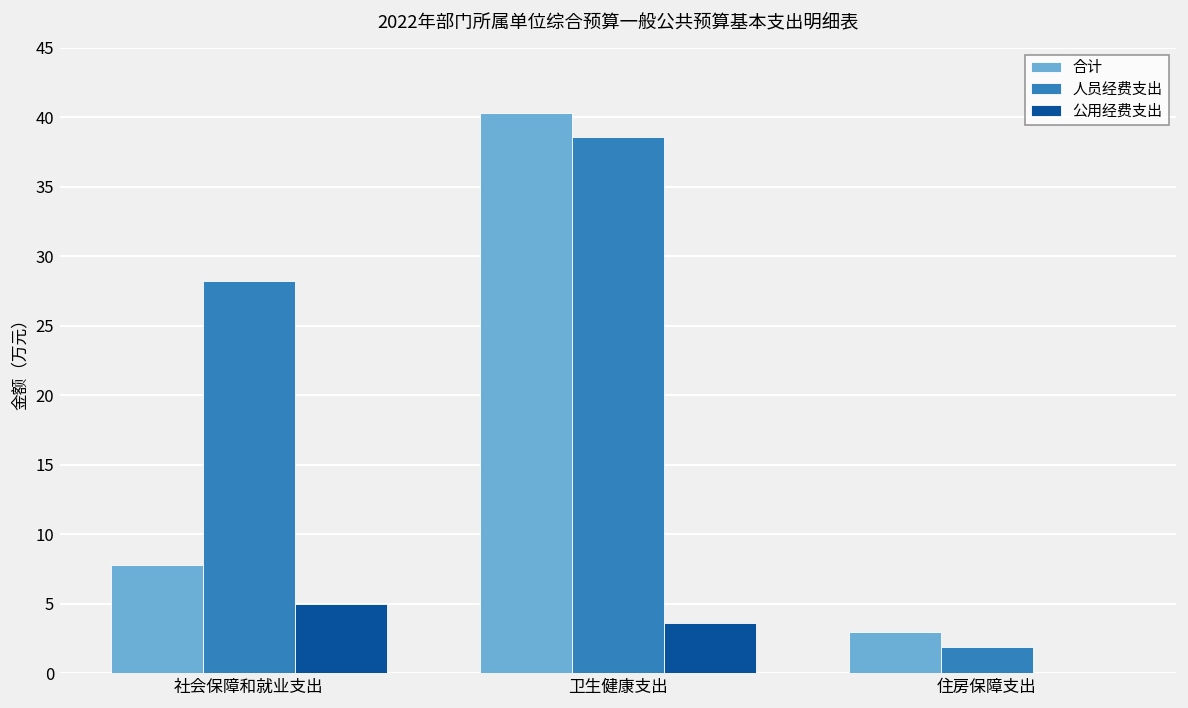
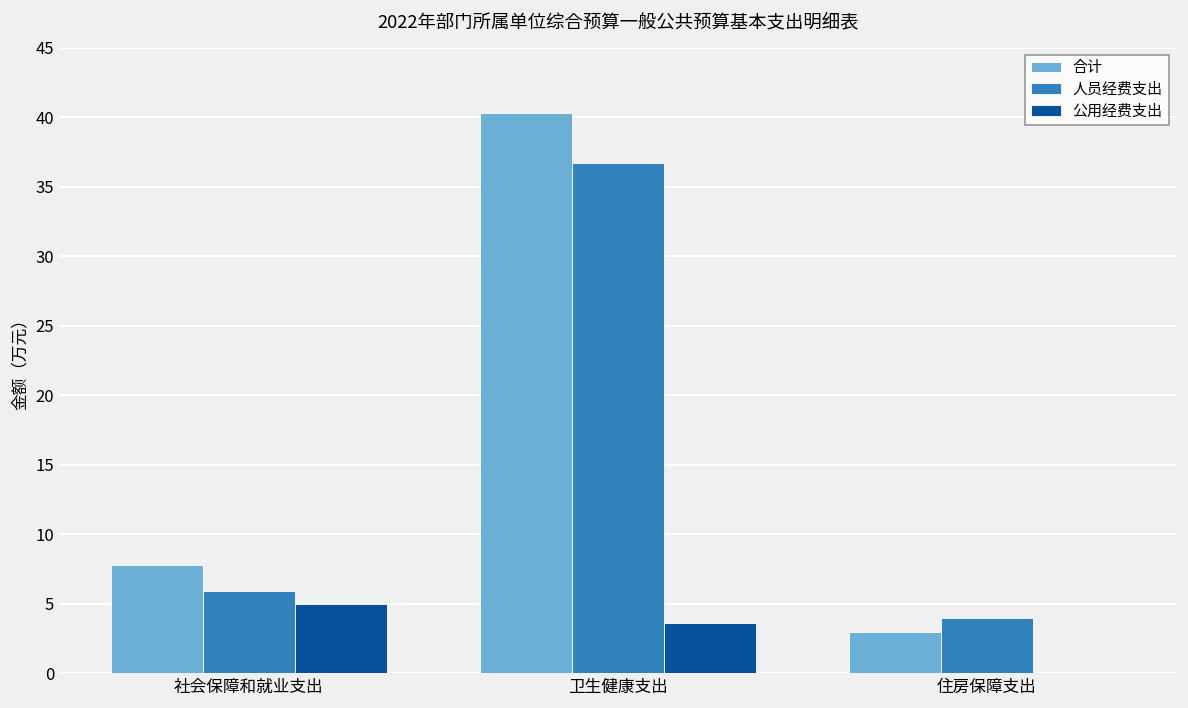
人员经费支出, 社会保障和就业支出: 28.2 -> 5.9
人员经费支出, 卫生健康支出: 38.6 -> 36.7
人员经费支出, 住房保障支出: 1.9 -> 4.0
